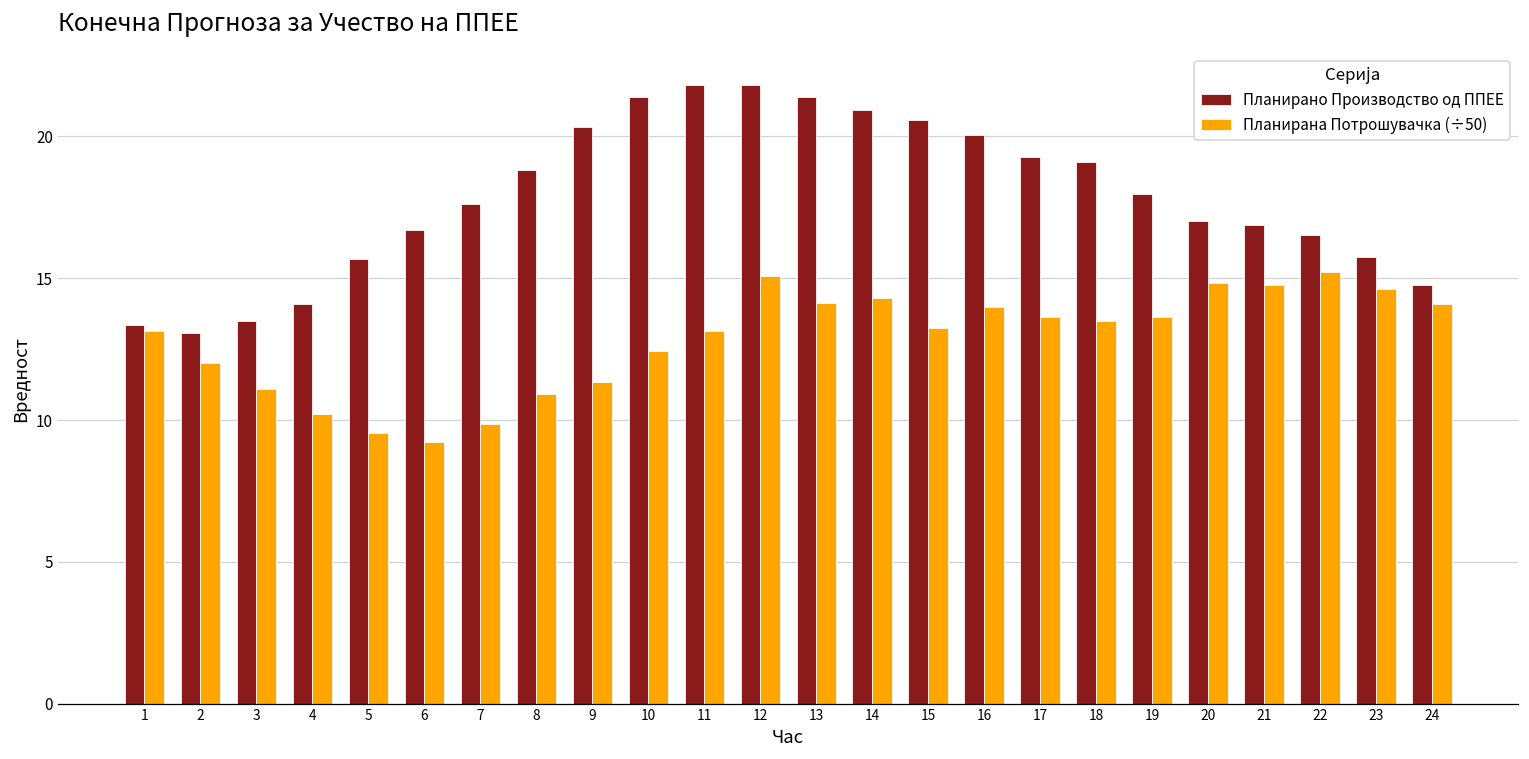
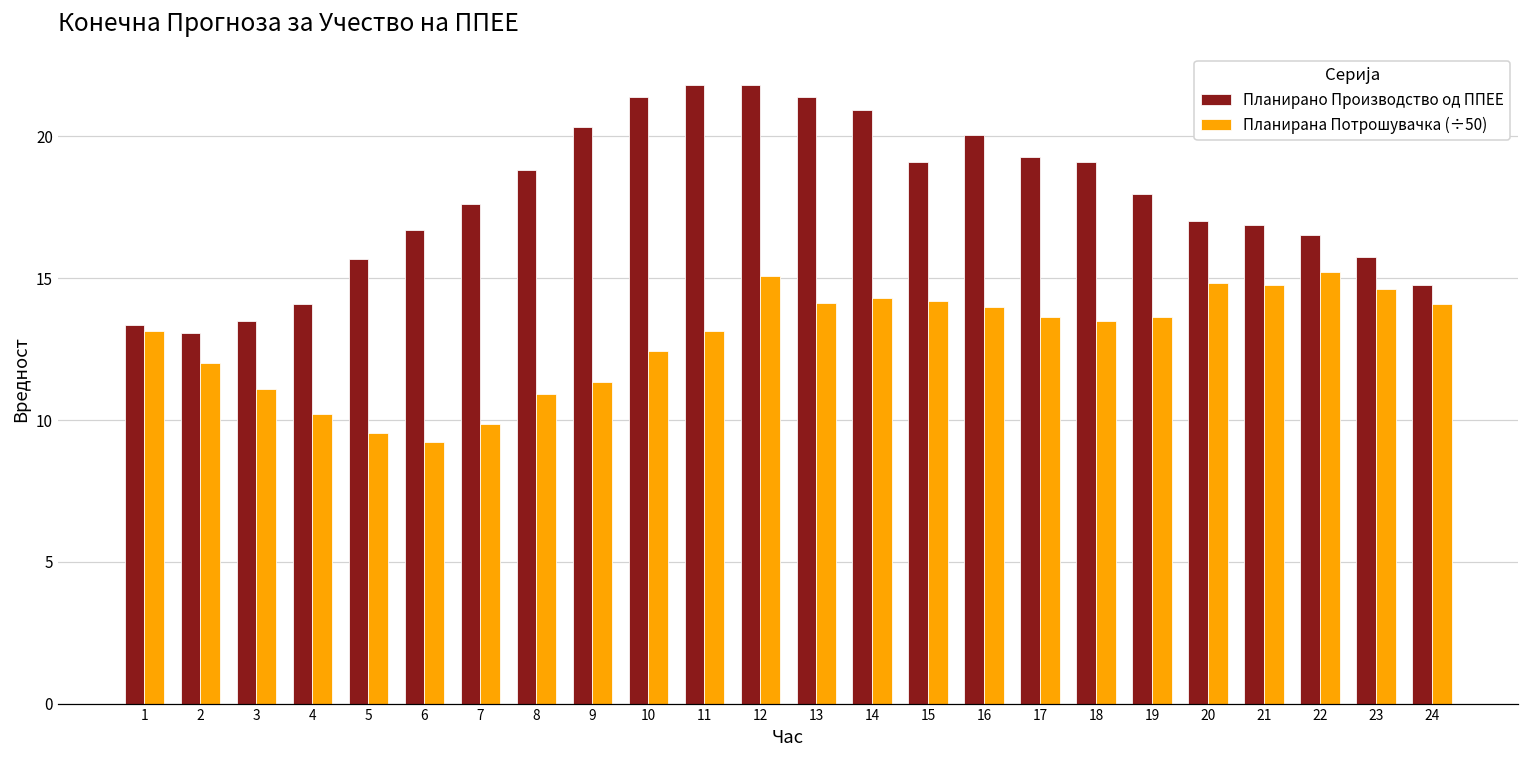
Планирано Производство од ППЕЕ, 15: 20.6 -> 19.1
Планирана Потрошувачка (÷50), 15: 13.2 -> 14.2
